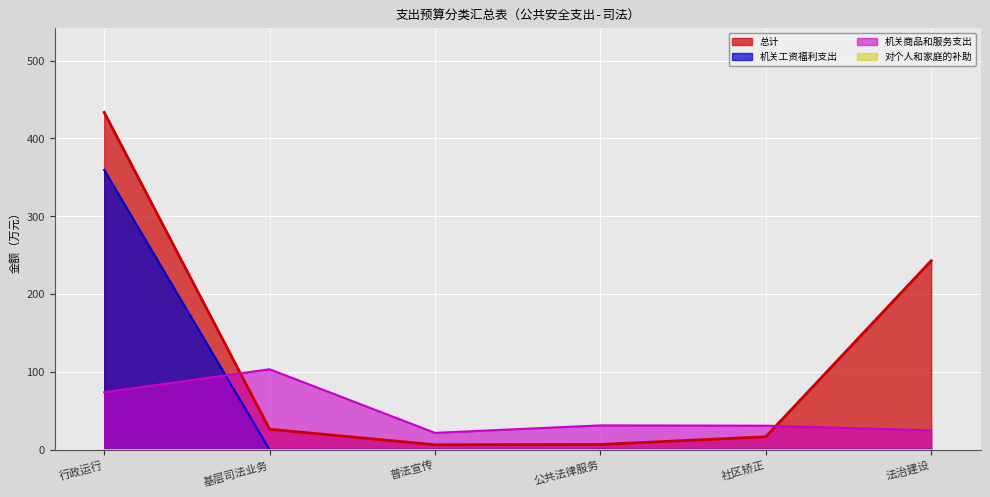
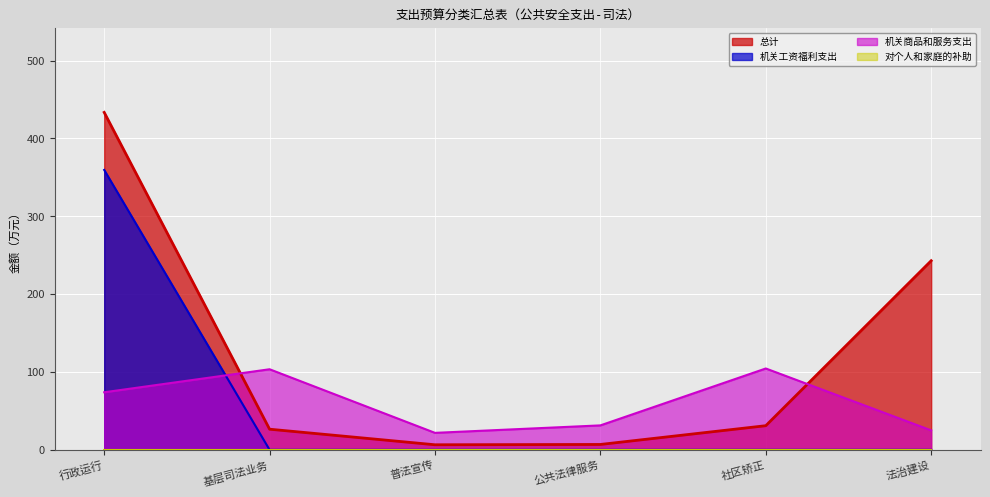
总计, 社区矫正: 20 -> 30
机关商品和服务支出, 社区矫正: 30 -> 100
